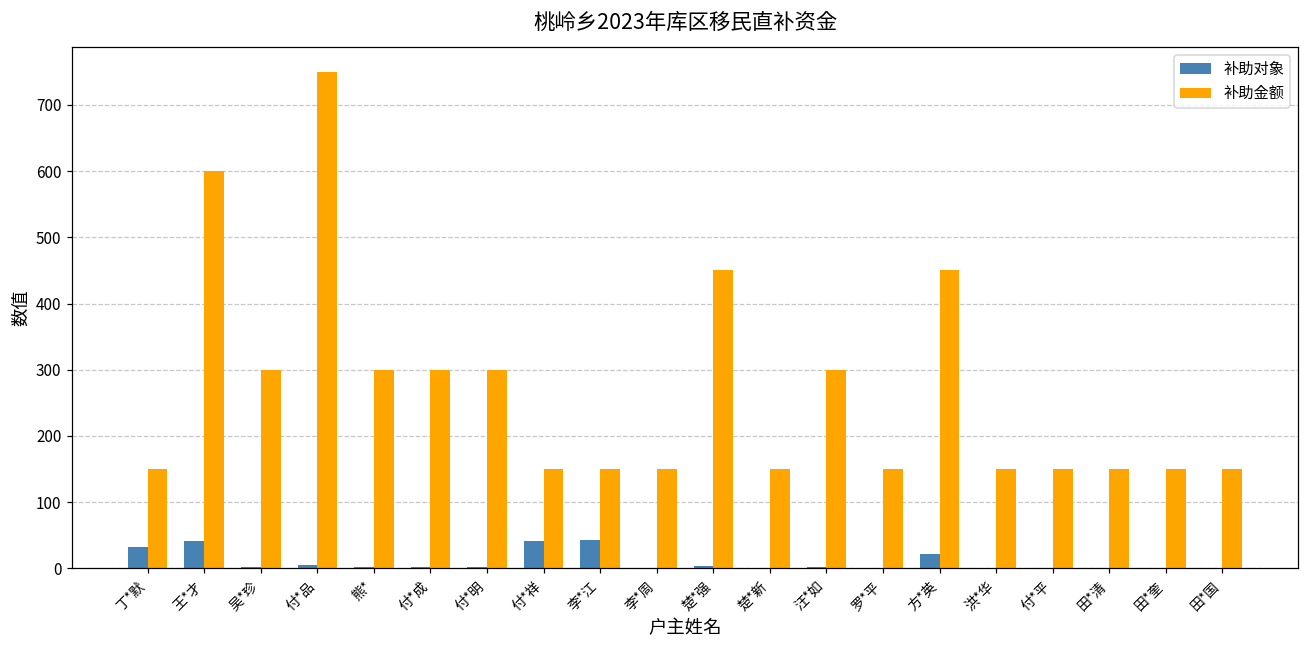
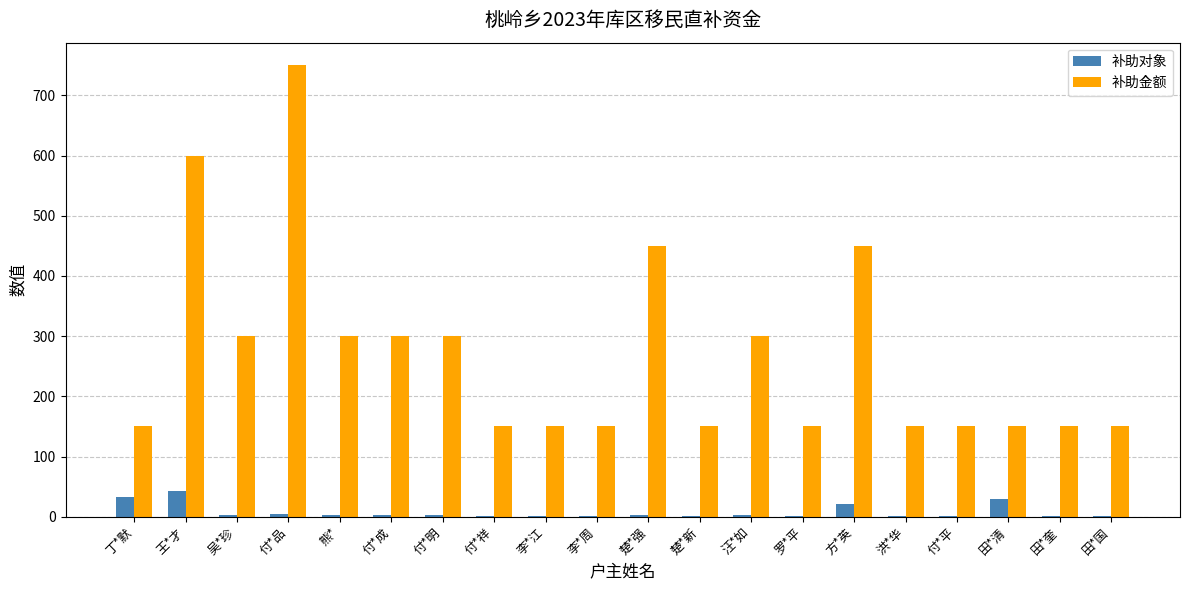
补助对象, 付*祥: 40 -> 0
补助对象, 李*江: 40 -> 0
补助对象, 田*清: 0 -> 30
